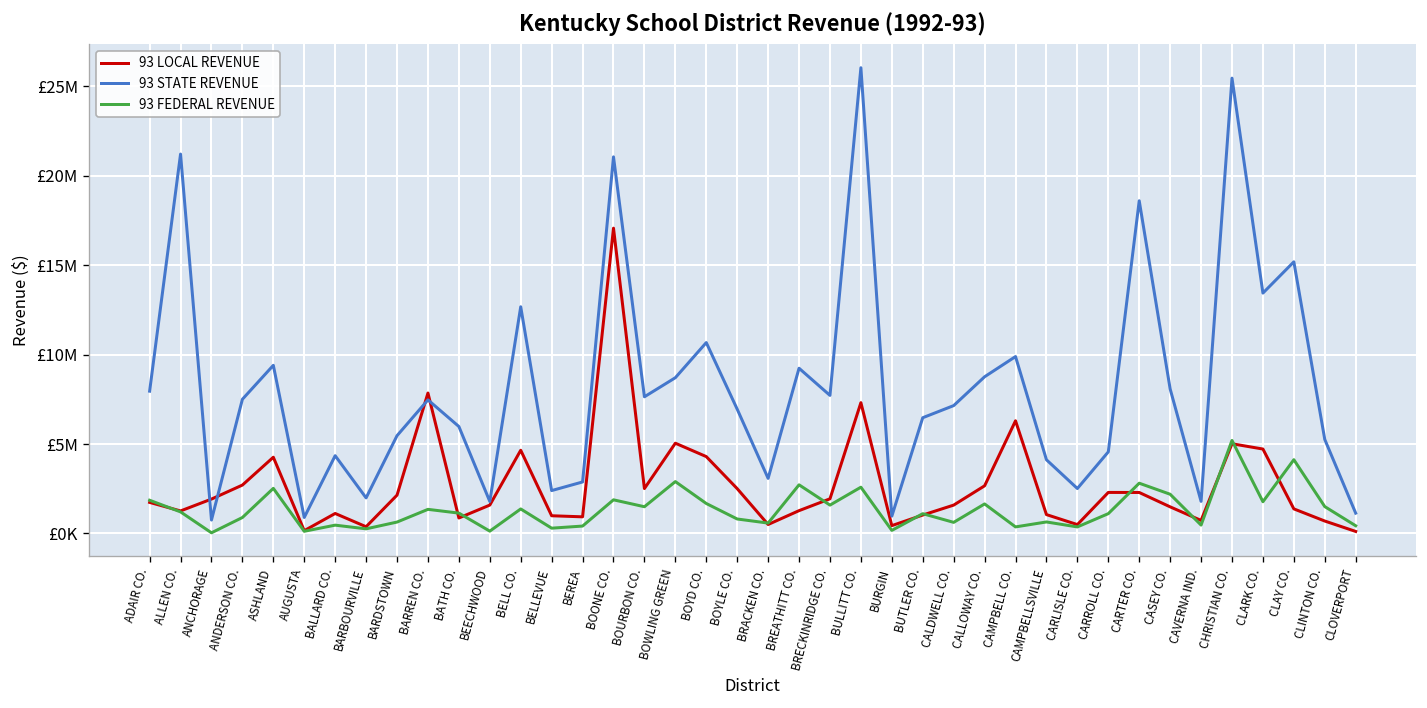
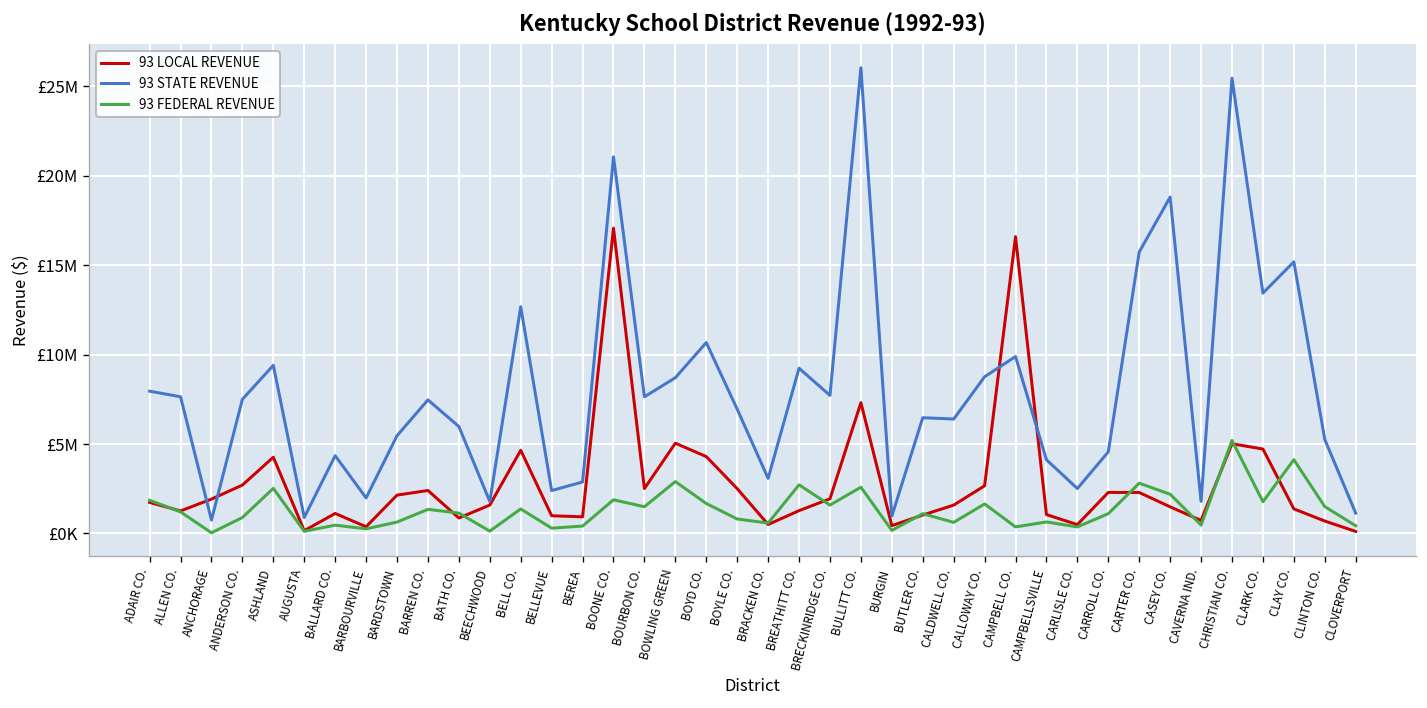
93 STATE REVENUE, ALLEN CO.: £21200000 -> £7600000
93 LOCAL REVENUE, BARREN CO.: £7900000 -> £2400000
93 STATE REVENUE, CALDWELL CO.: £7100000 -> £6400000
93 LOCAL REVENUE, CAMPBELL CO.: £6300000 -> £16600000
93 STATE REVENUE, CARTER CO.: £18600000 -> £15700000
93 STATE REVENUE, CASEY CO.: £8100000 -> £18800000
